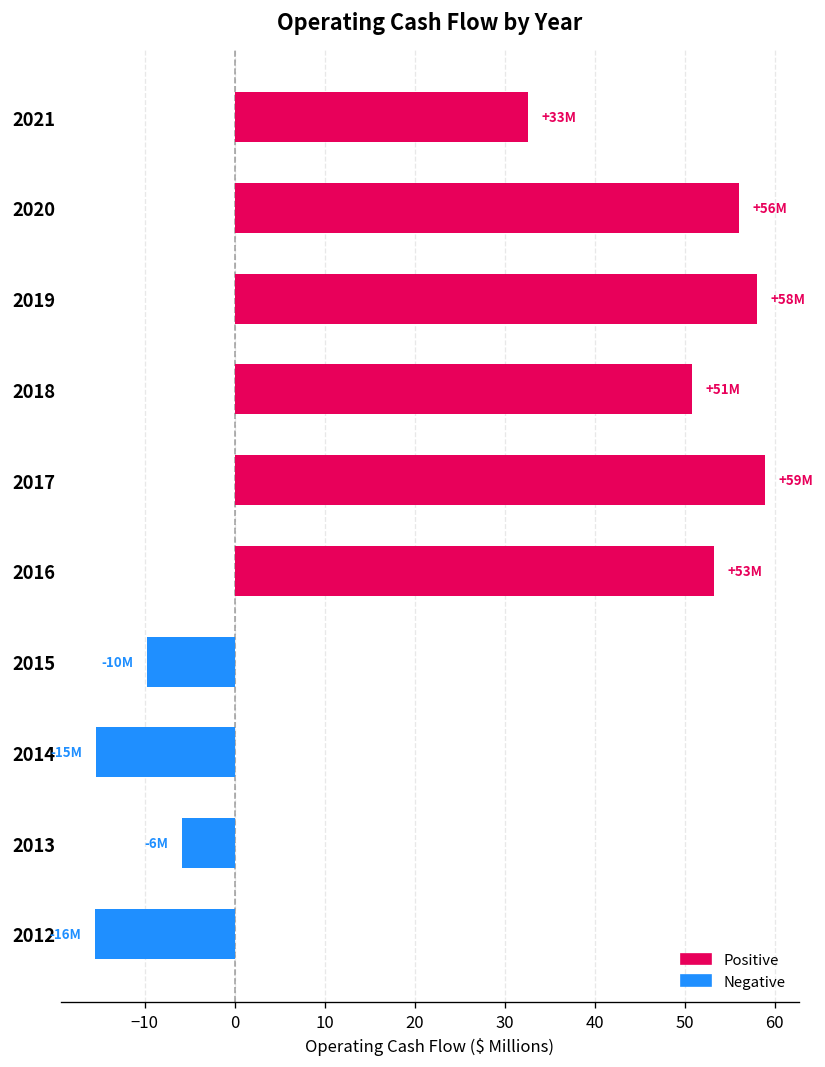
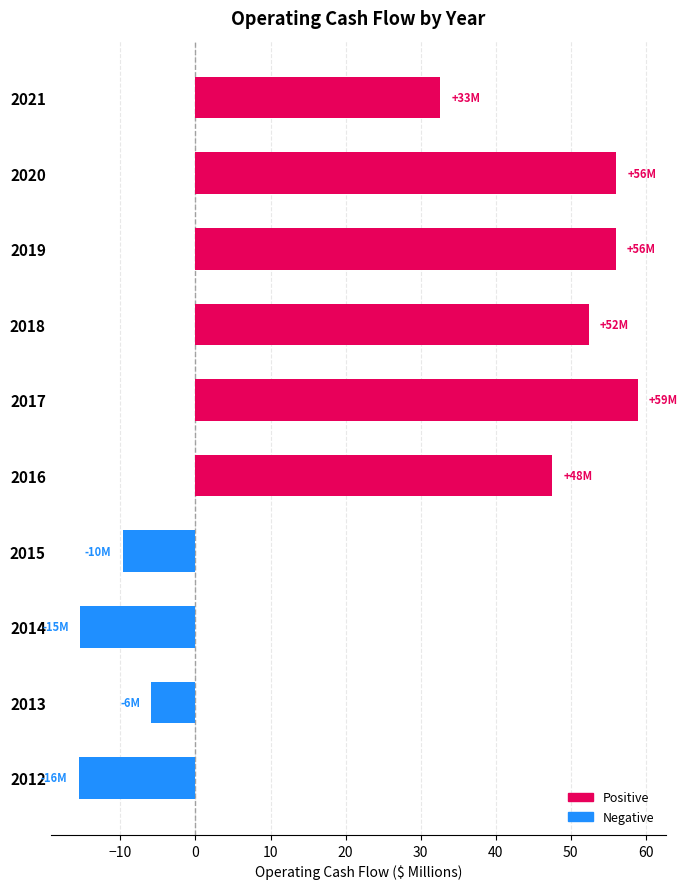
2019: +58M -> +56M
2018: +51M -> +52M
2016: +53M -> +48M
